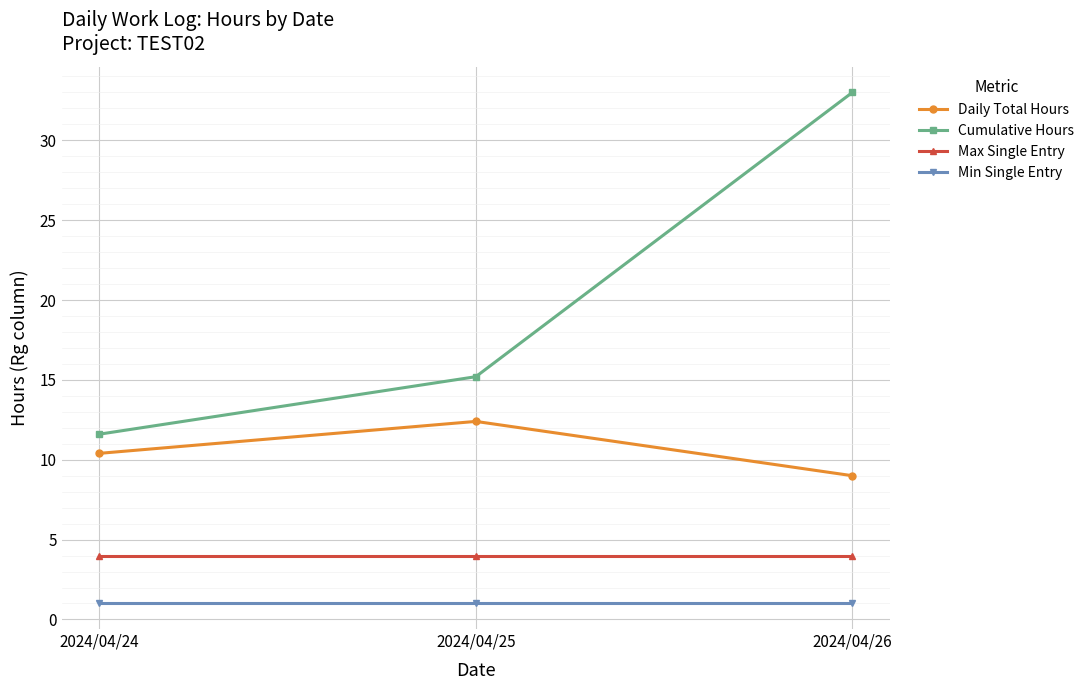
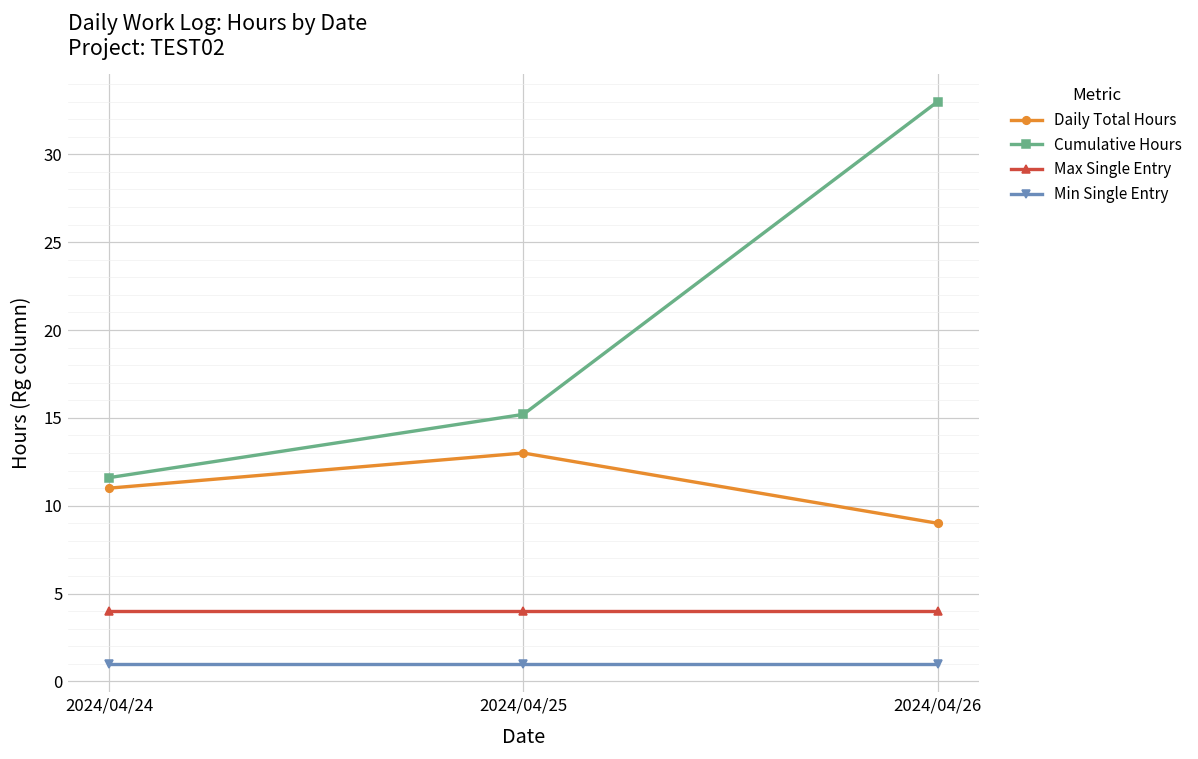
Daily Total Hours, 2024/04/24: 10.4 -> 11.0
Daily Total Hours, 2024/04/25: 12.4 -> 13.0
